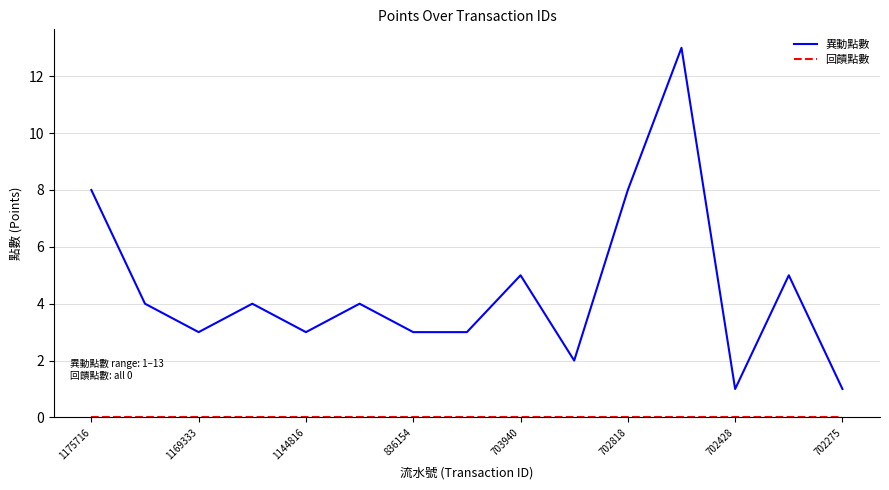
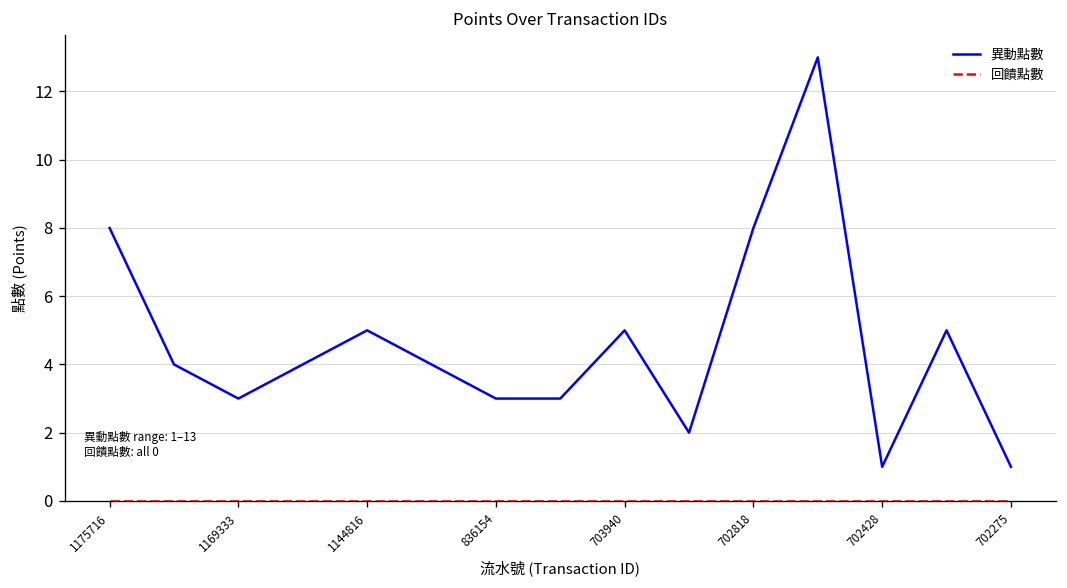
異動點數, 1144816: 3 -> 5
